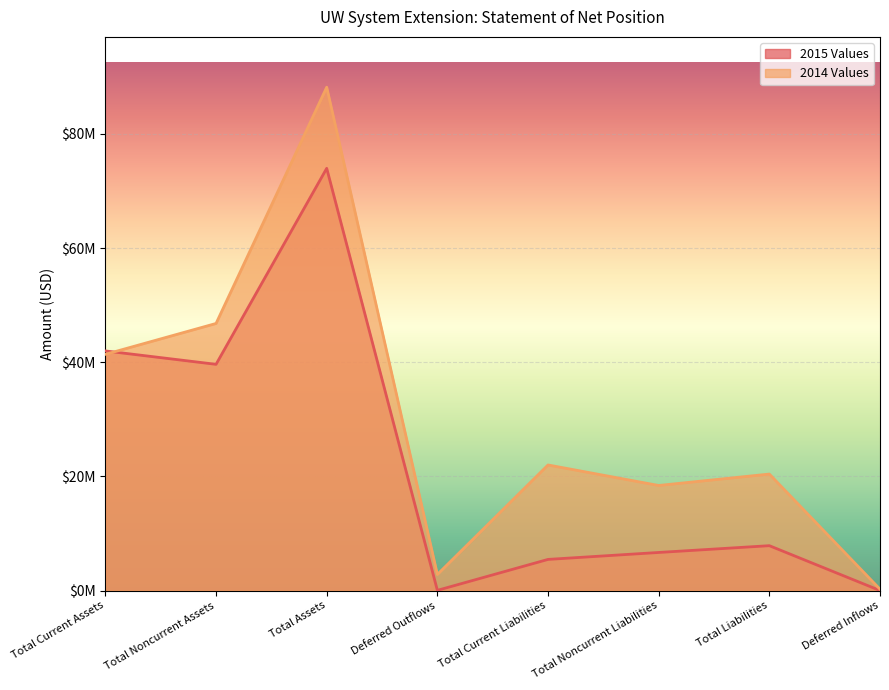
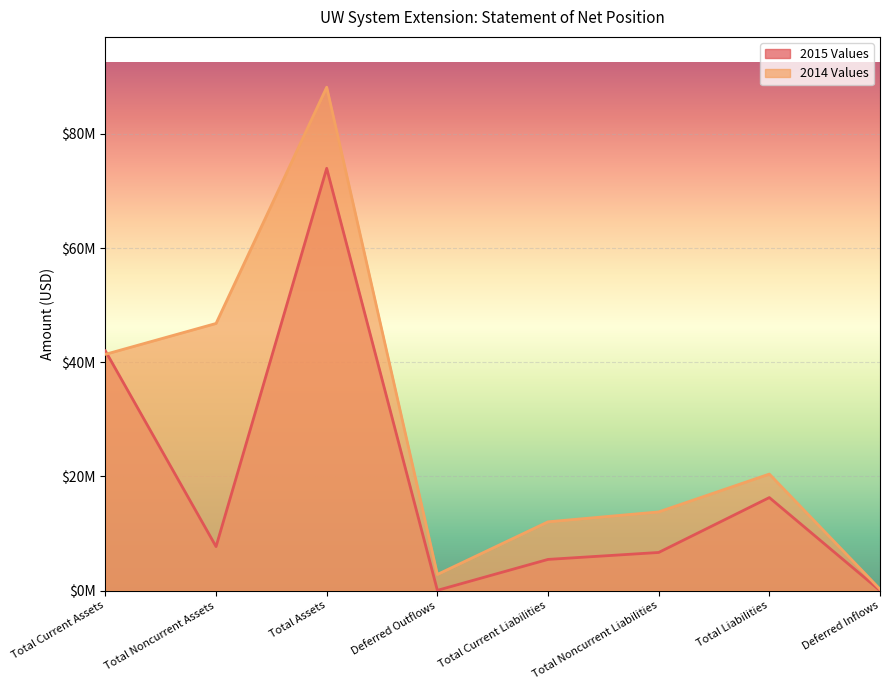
2015 Values, Total Noncurrent Assets: $40000000 -> $8000000
2014 Values, Total Current Liabilities: $22000000 -> $12000000
2014 Values, Total Noncurrent Liabilities: $18000000 -> $14000000
2015 Values, Total Liabilities: $8000000 -> $16000000
